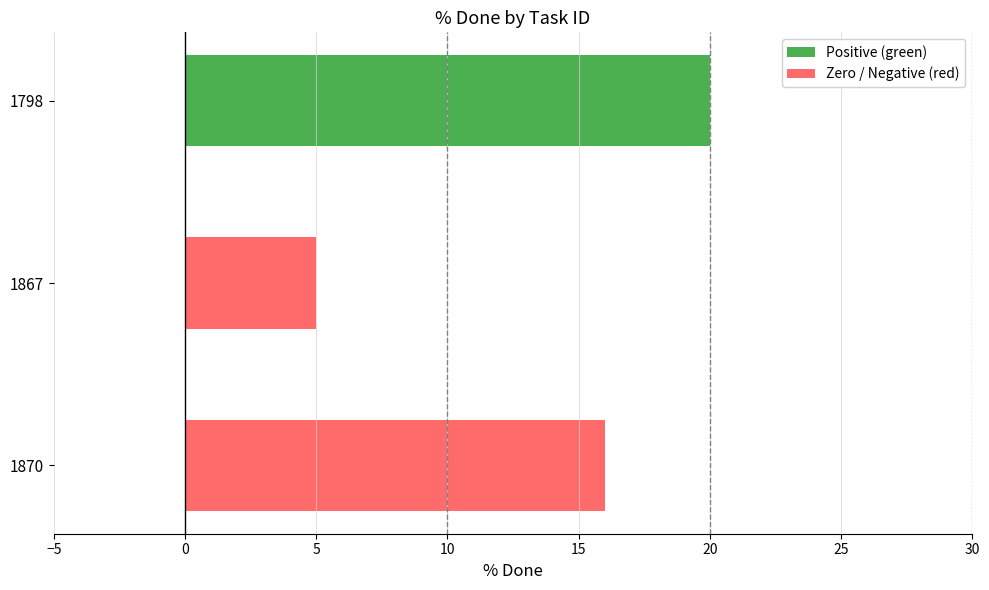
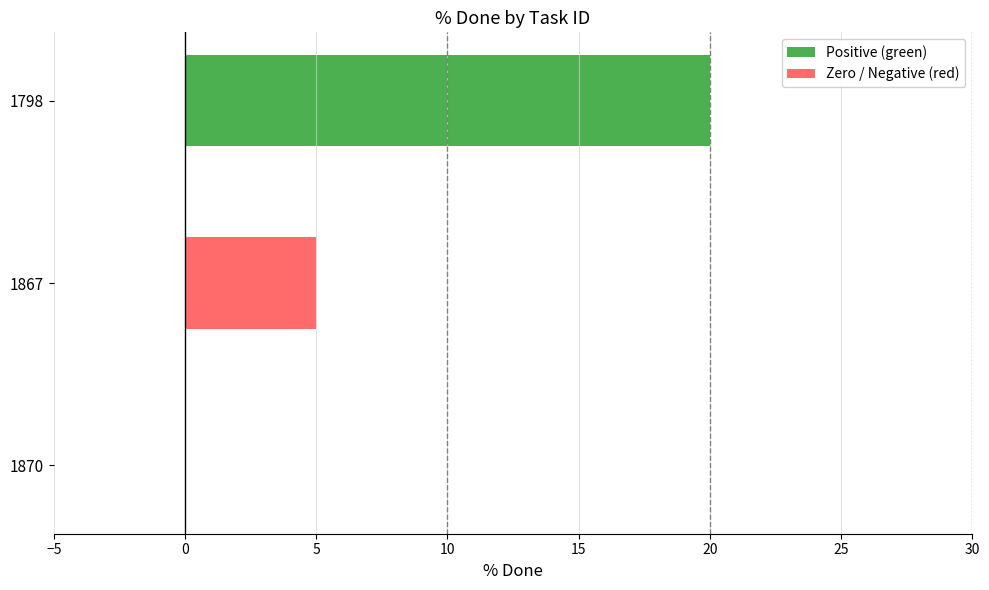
1870: 16 -> 0
